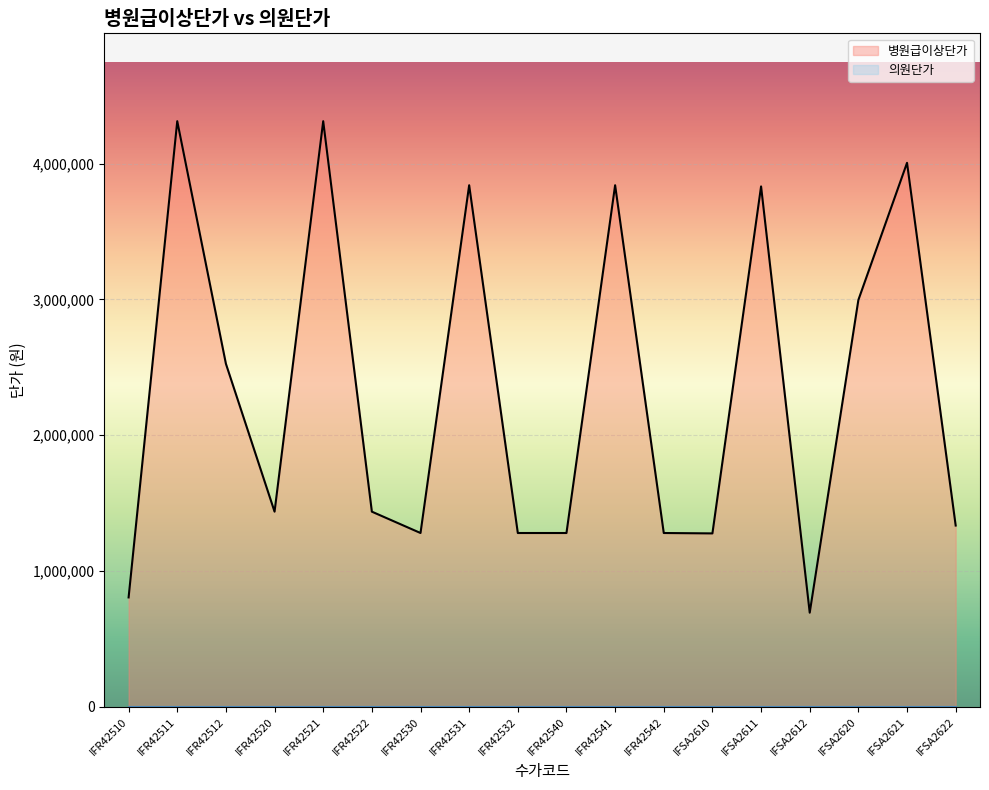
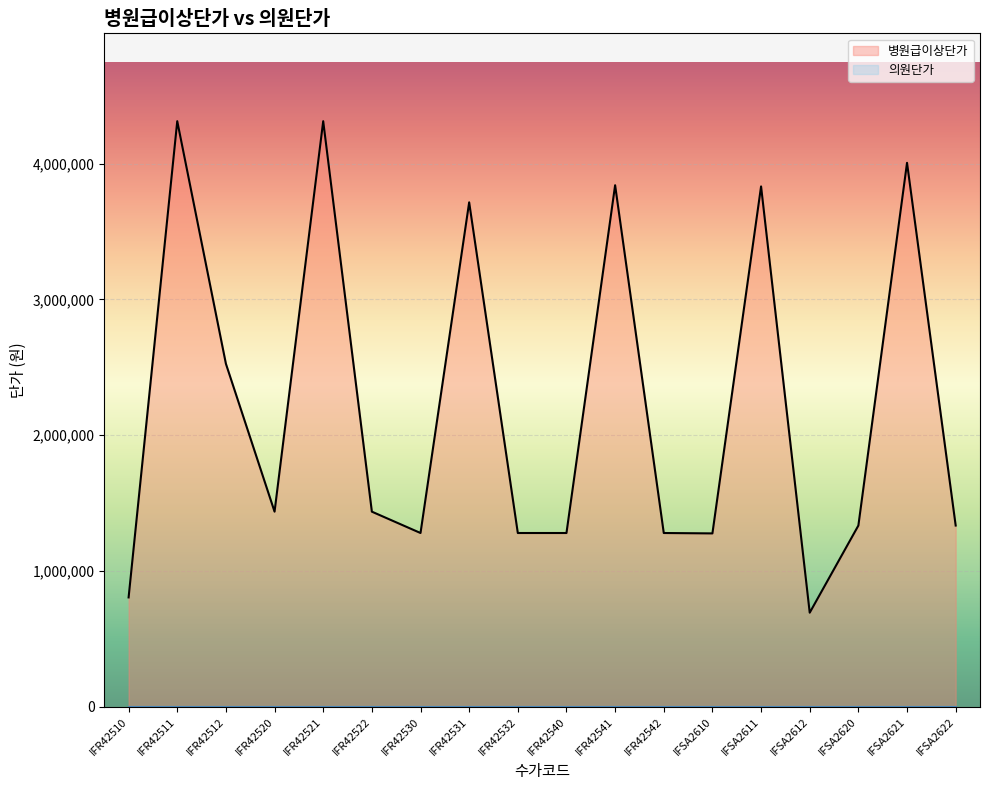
병원급이상단가, IFR42531: 3,840,000 -> 3,720,000
병원급이상단가, IFSA2620: 3,000,000 -> 1,340,000
